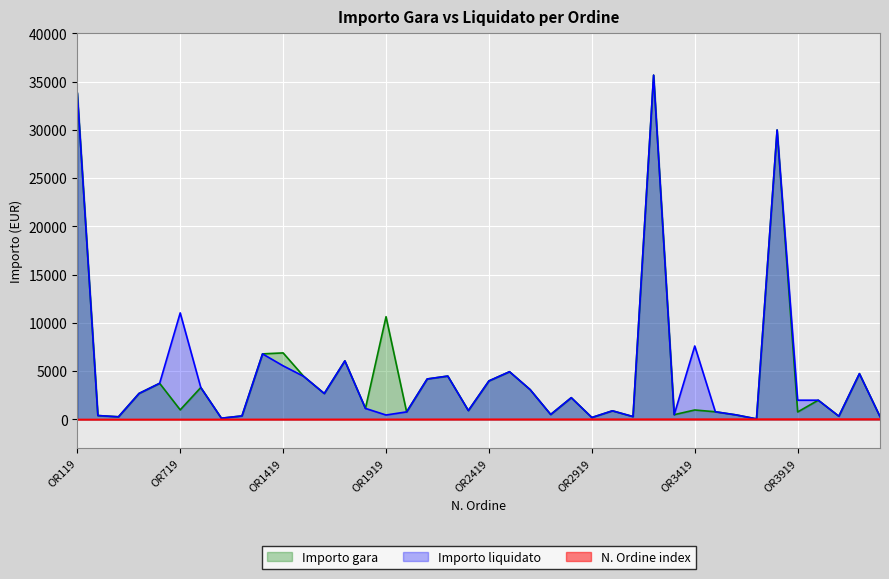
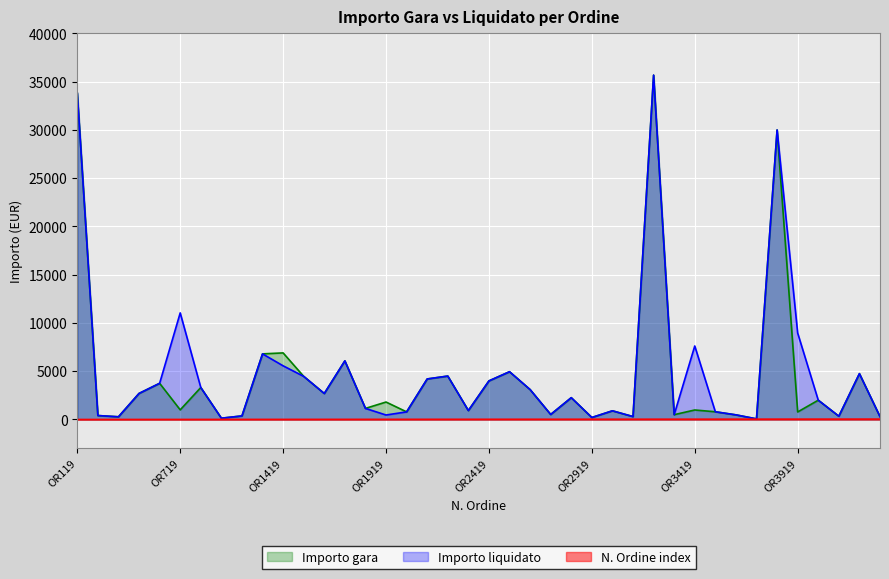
Importo gara, OR1919: 11000 -> 2000
Importo liquidato, OR3919: 2000 -> 9000
